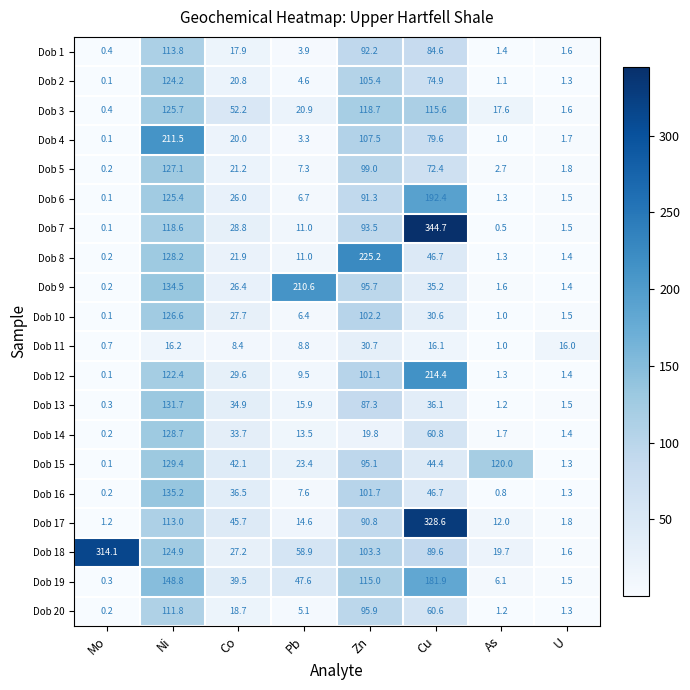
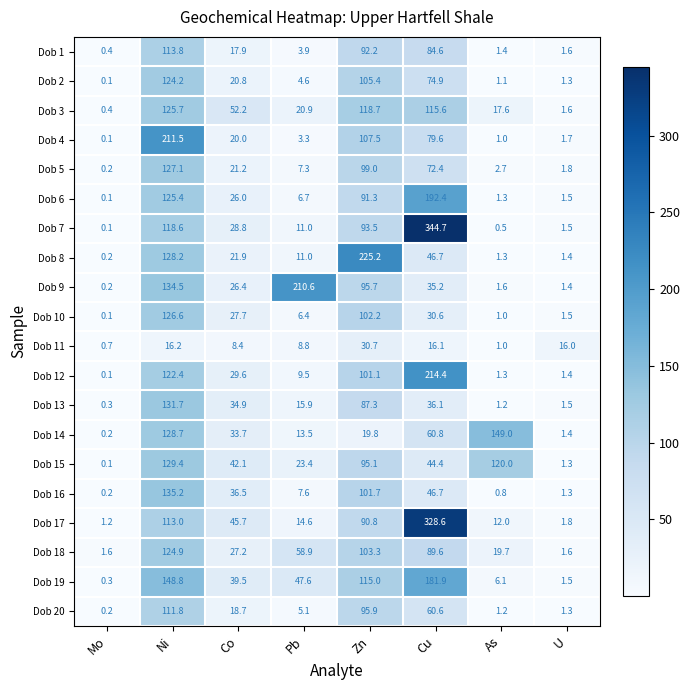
Dob 14, As: 1.7 -> 149.0
Dob 18, Mo: 314.1 -> 1.6
